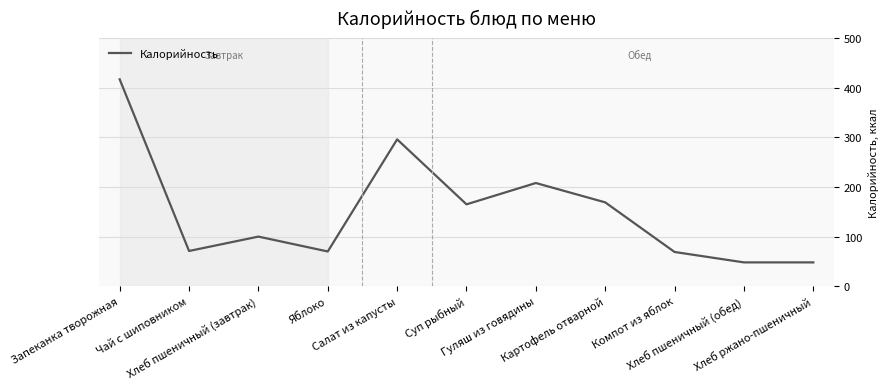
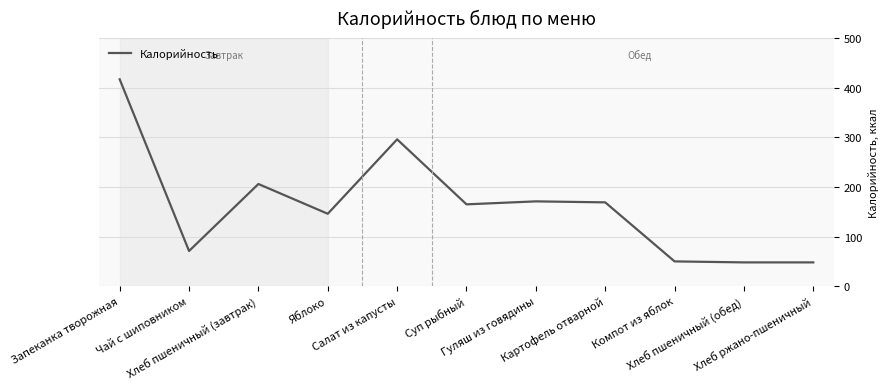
Хлеб пшеничный (завтрак): 100 -> 210
Яблоко: 70 -> 150
Гуляш из говядины: 210 -> 170
Компот из яблок: 70 -> 50
